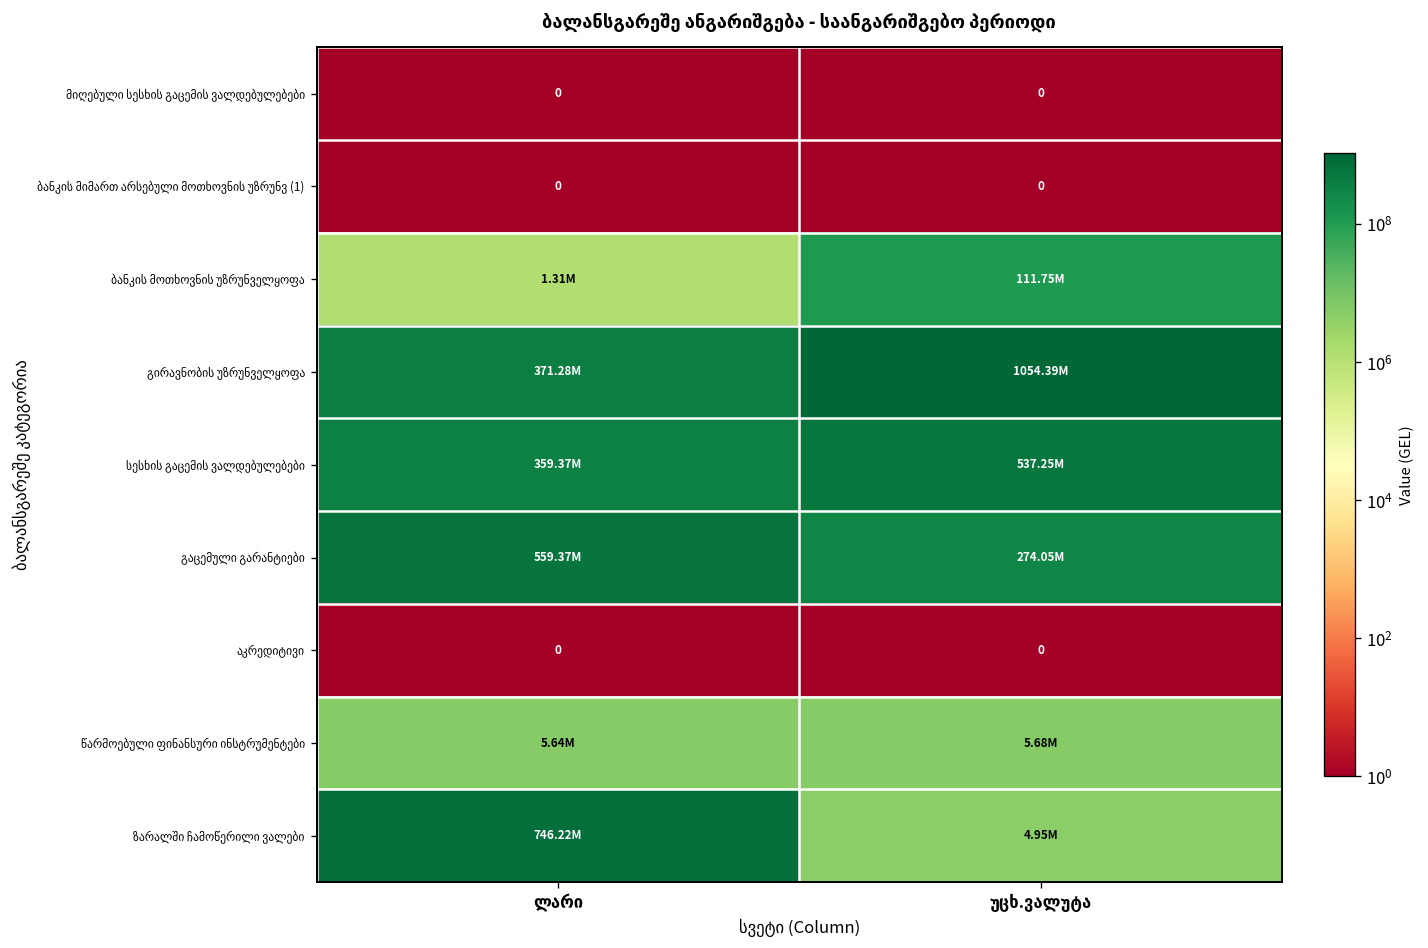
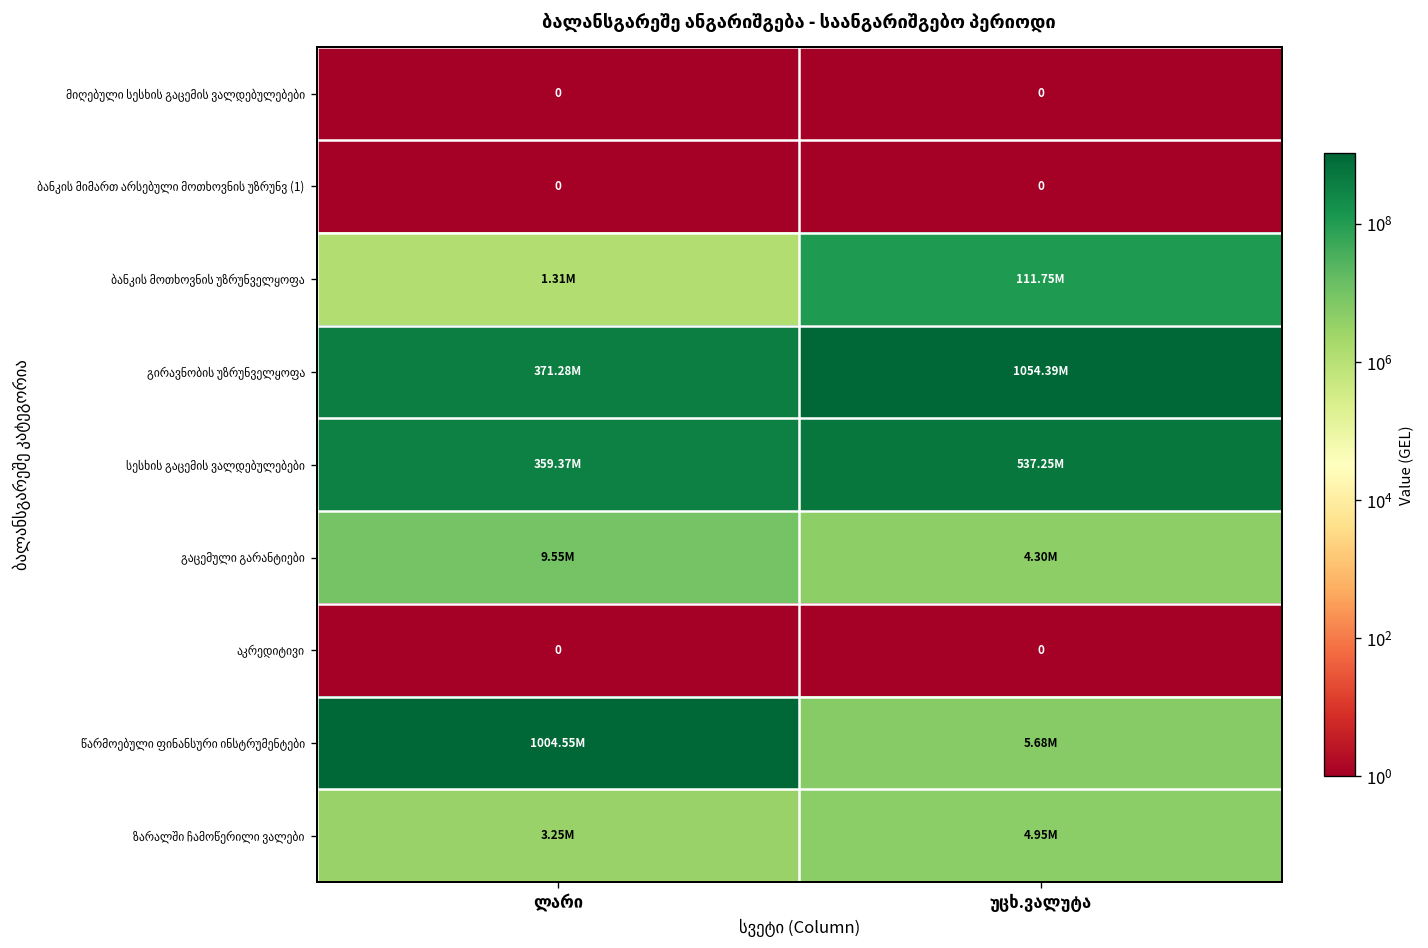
გაცემული გარანტიები, ლარი: 559.37M -> 9.55M
გაცემული გარანტიები, უცხ.ვალუტა: 274.05M -> 4.30M
წარმოებული ფინანსური ინსტრუმენტები, ლარი: 5.64M -> 1004.55M
ზარალში ჩამოწერილი ვალები, ლარი: 746.22M -> 3.25M
